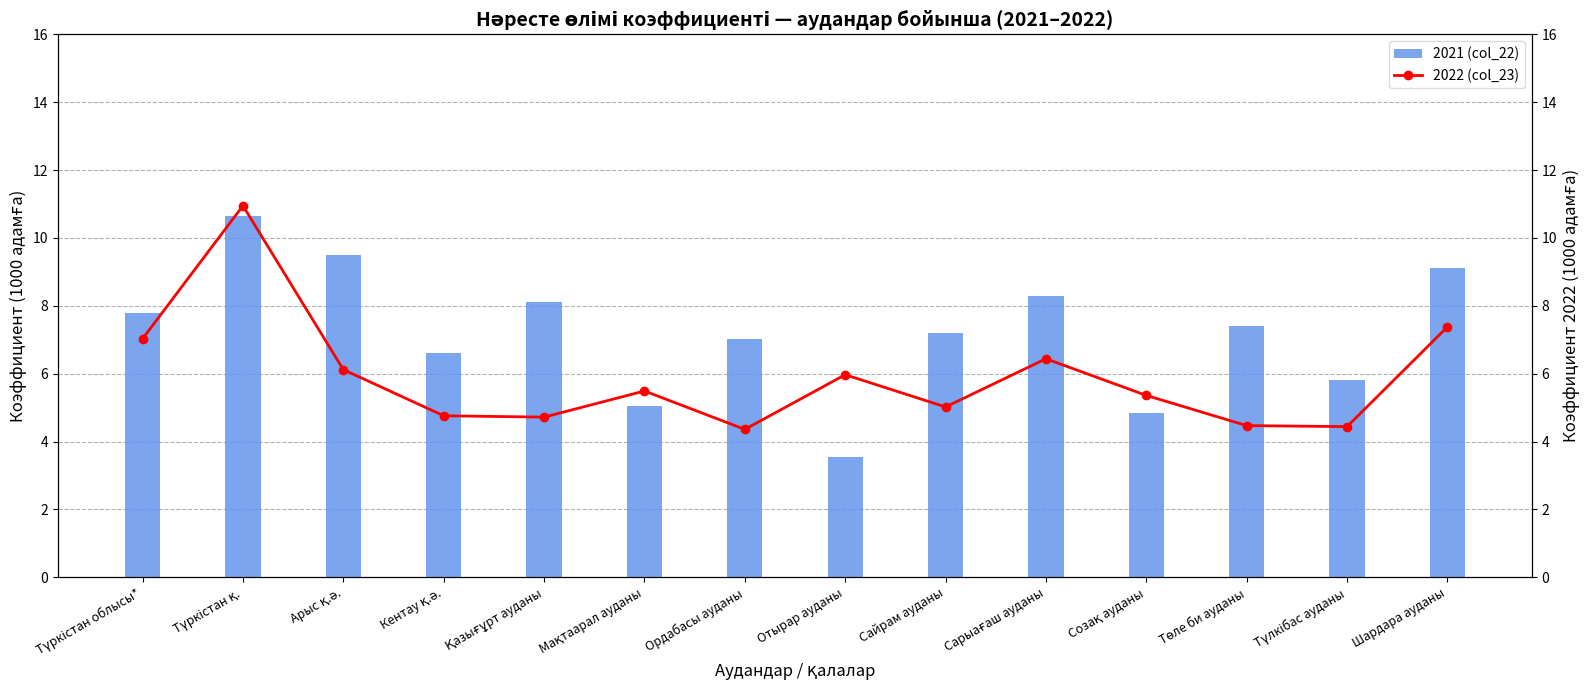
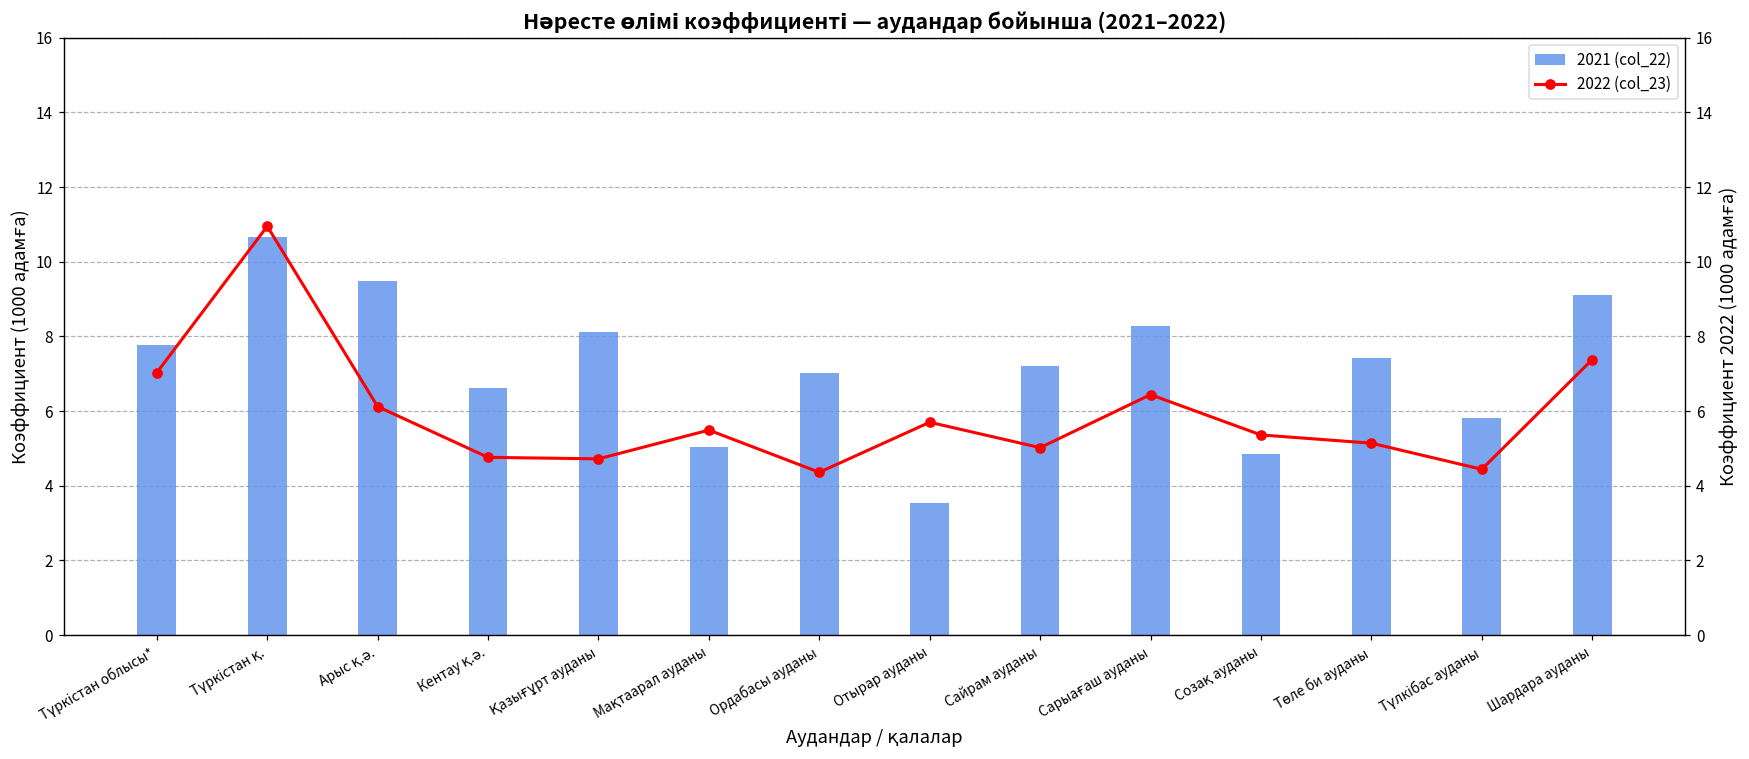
2022 (col_23), Отырар ауданы: 6.0 -> 5.7
2022 (col_23), Төле би ауданы: 4.5 -> 5.1
